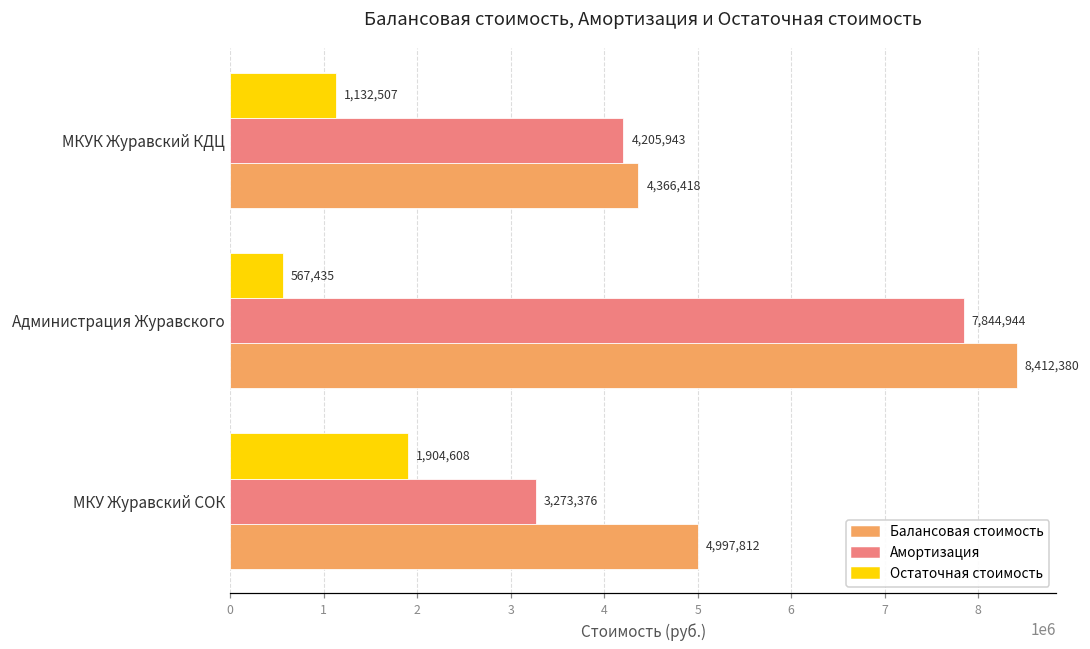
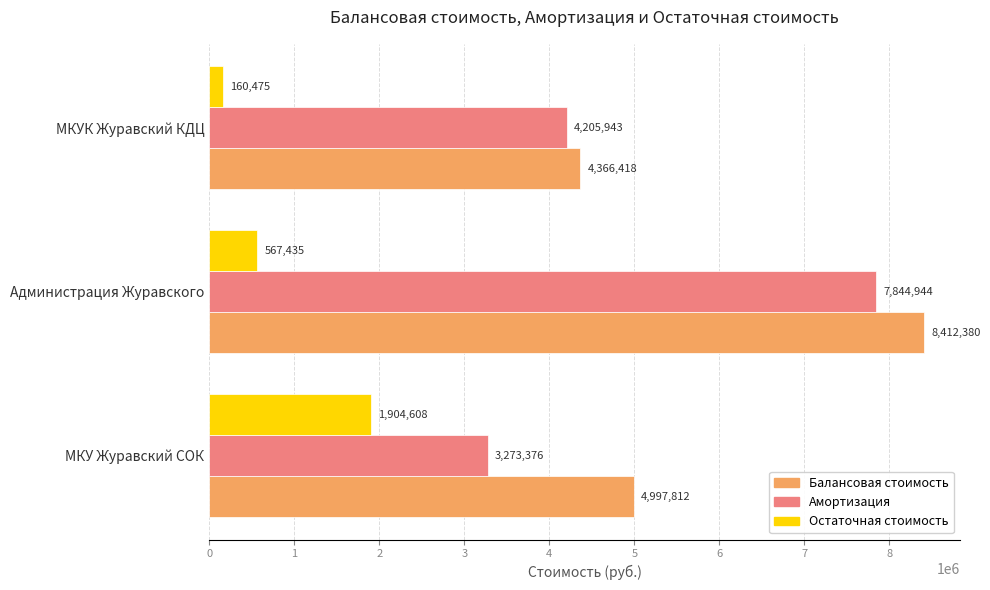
Остаточная стоимость, МКУК Журавский КДЦ: 1,132,507 -> 160,475
